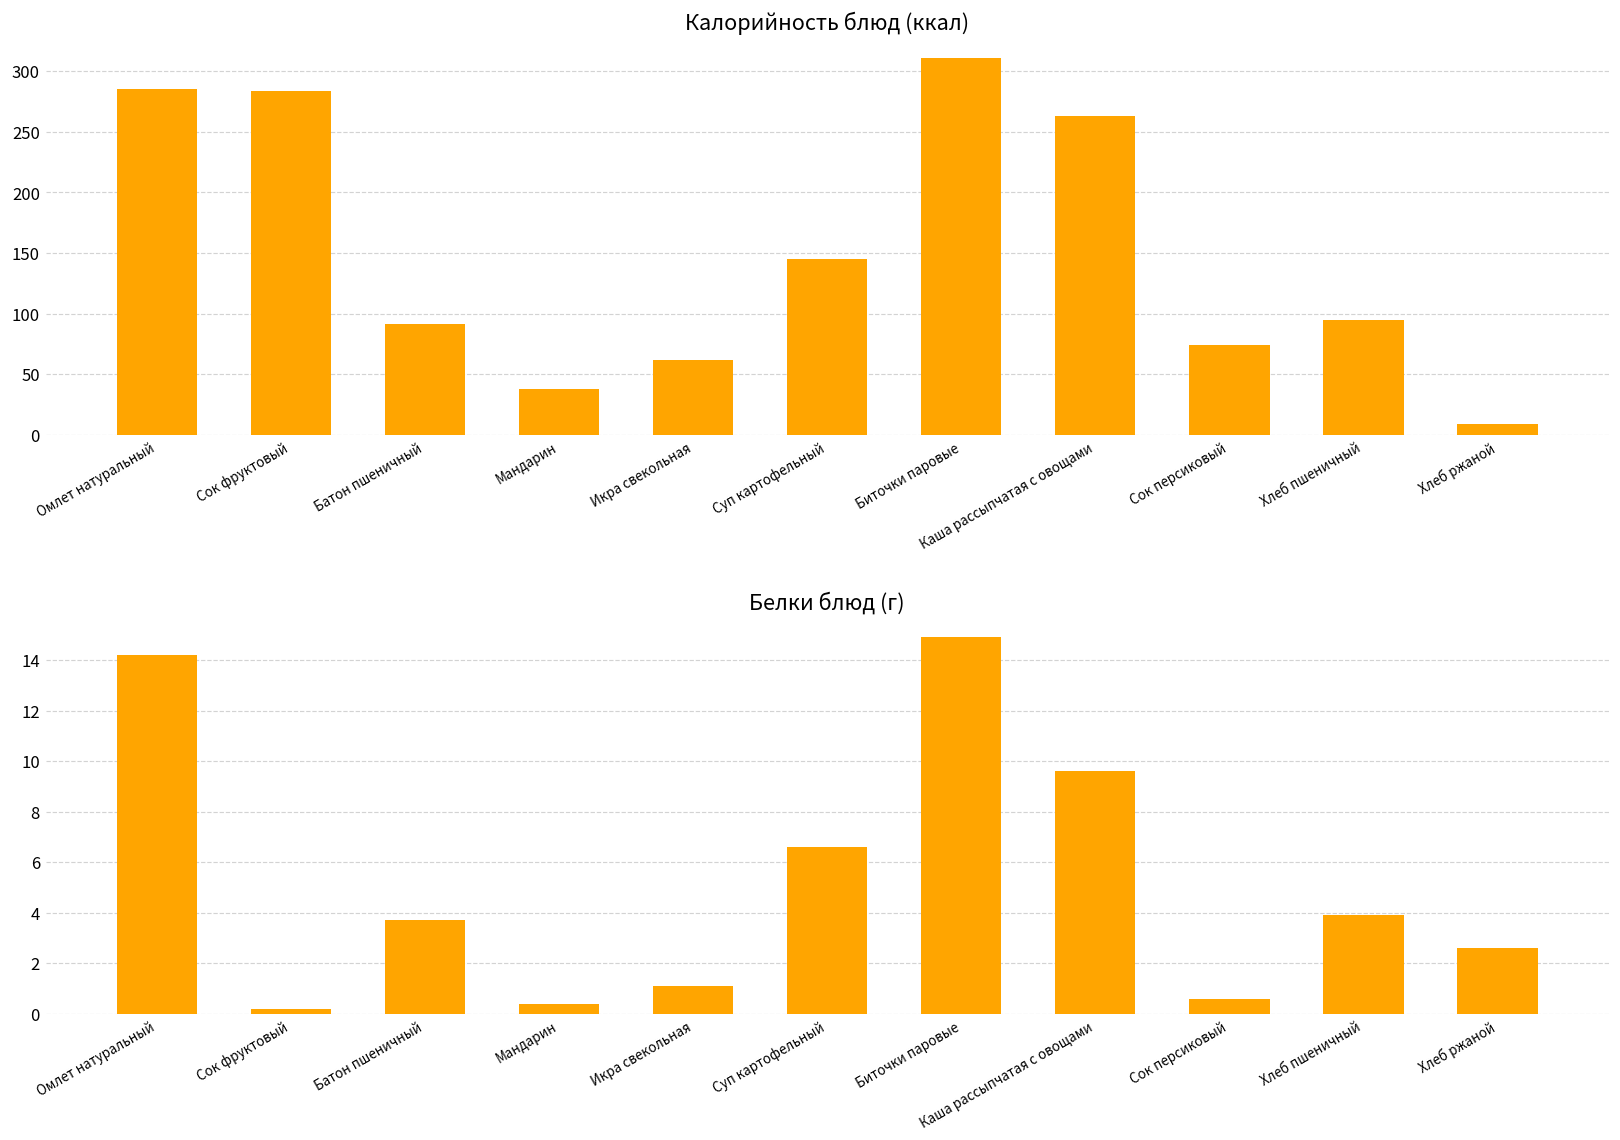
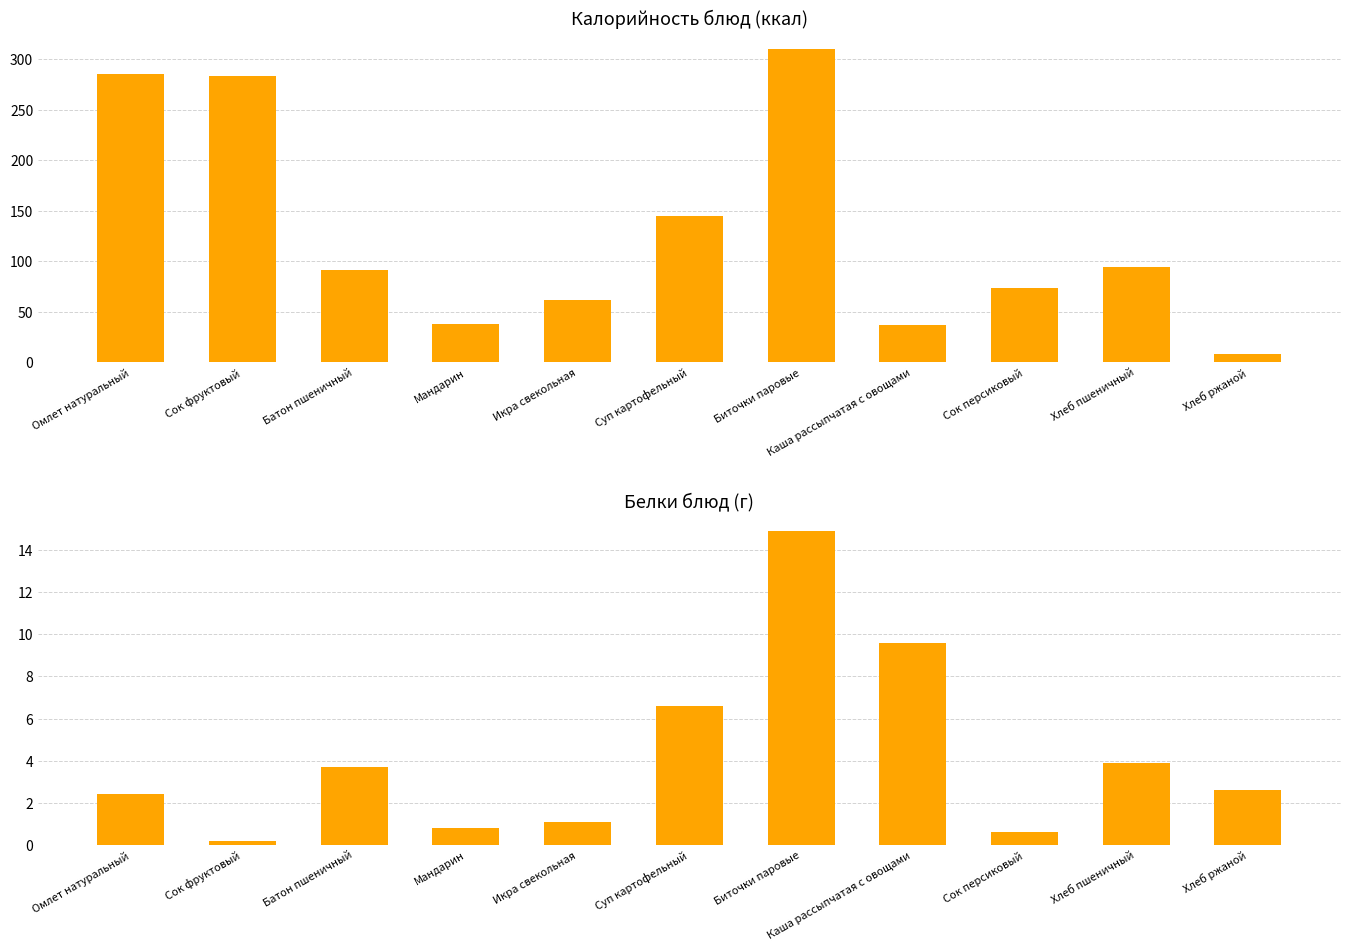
Калорийность блюд (ккал), Каша рассыпчатая с овощами: 263 -> 37
Белки блюд (г), Омлет натуральный: 14.2 -> 2.4
Белки блюд (г), Мандарин: 0.4 -> 0.8
